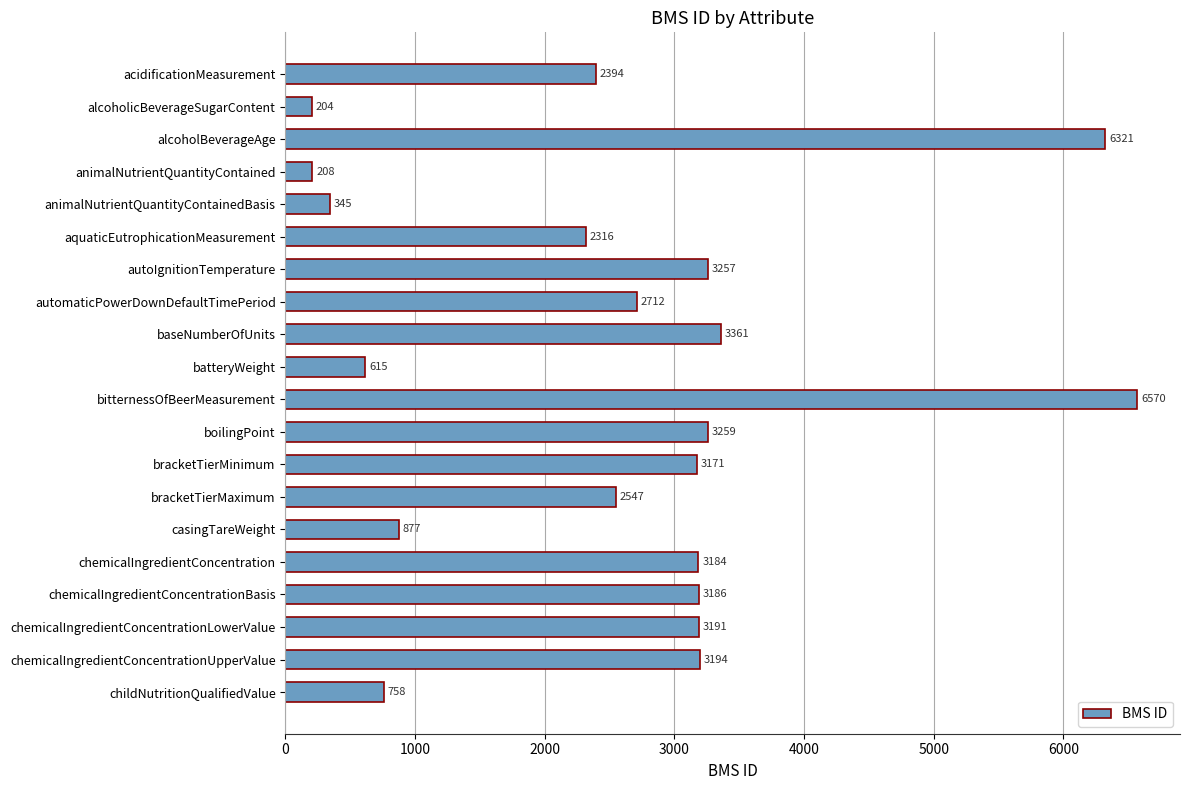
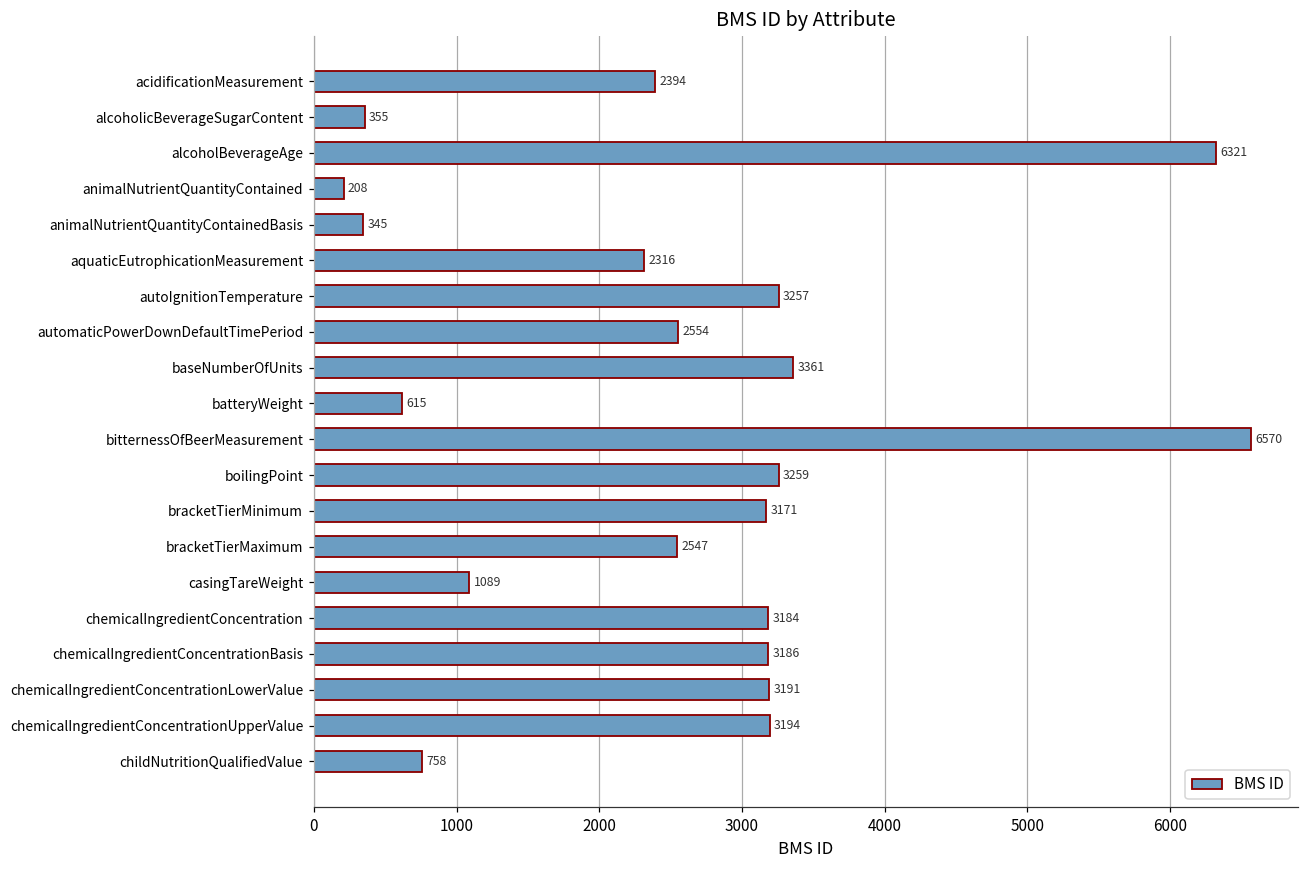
alcoholicBeverageSugarContent: 204 -> 355
automaticPowerDownDefaultTimePeriod: 2712 -> 2554
casingTareWeight: 877 -> 1089
